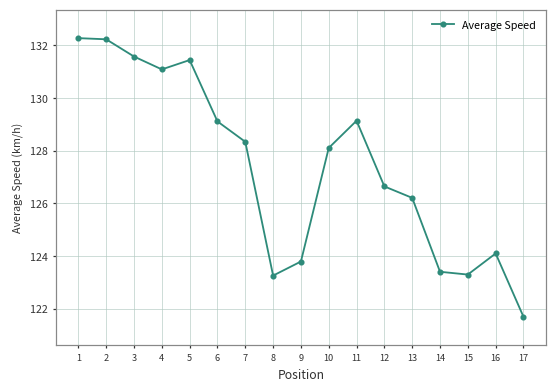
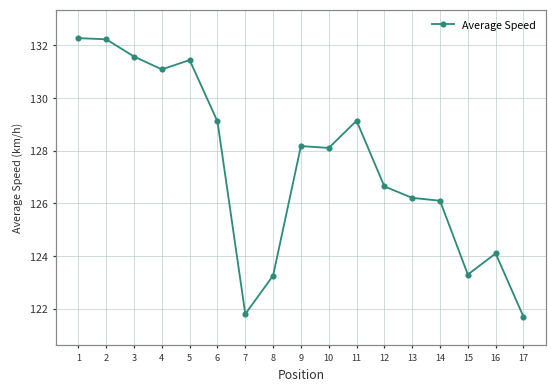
7: 128.3 -> 121.8
9: 123.8 -> 128.2
14: 123.4 -> 126.1
